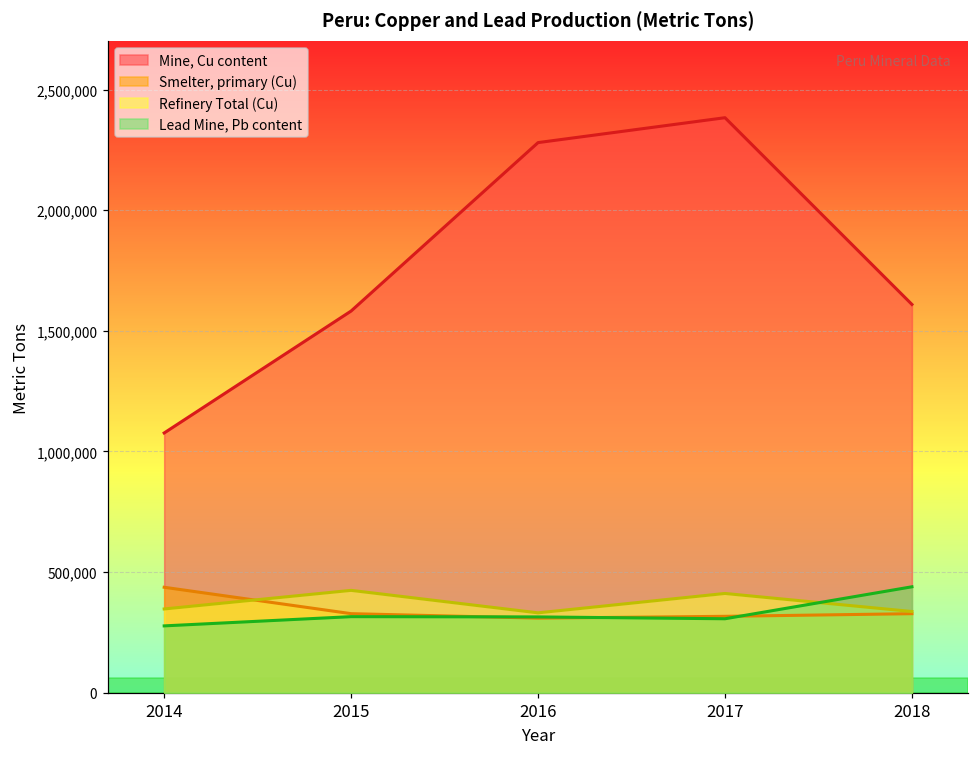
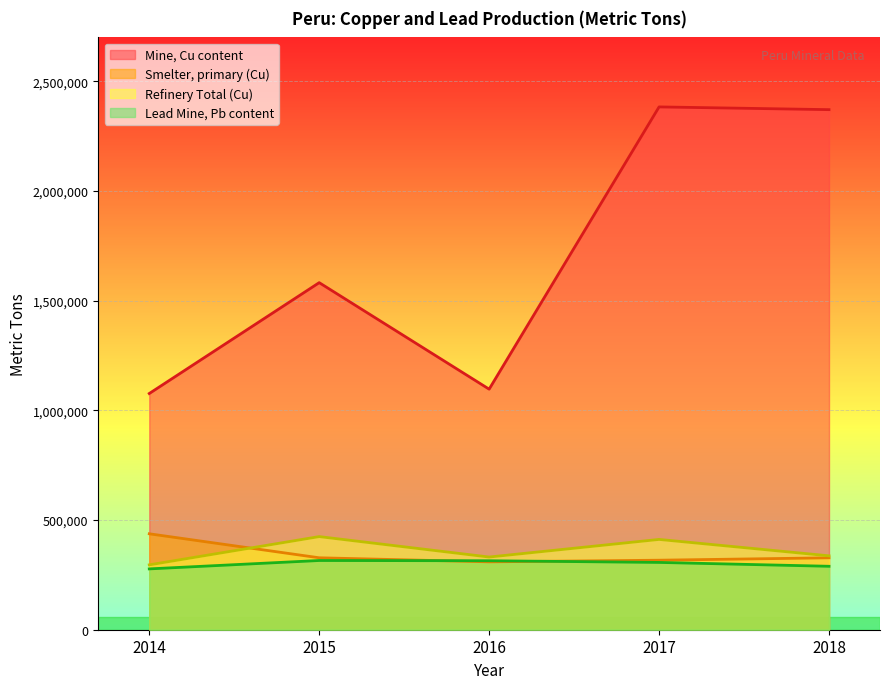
Refinery Total (Cu), 2014: 350,000 -> 300,000
Mine, Cu content, 2016: 2,280,000 -> 1,100,000
Mine, Cu content, 2018: 1,610,000 -> 2,370,000
Lead Mine, Pb content, 2018: 440,000 -> 290,000
